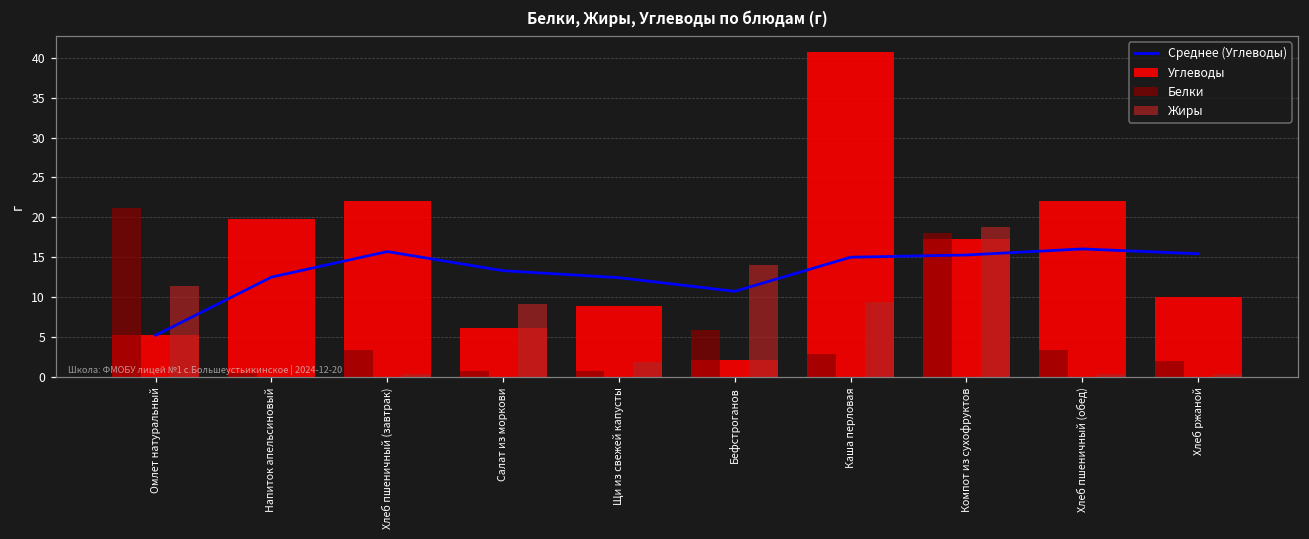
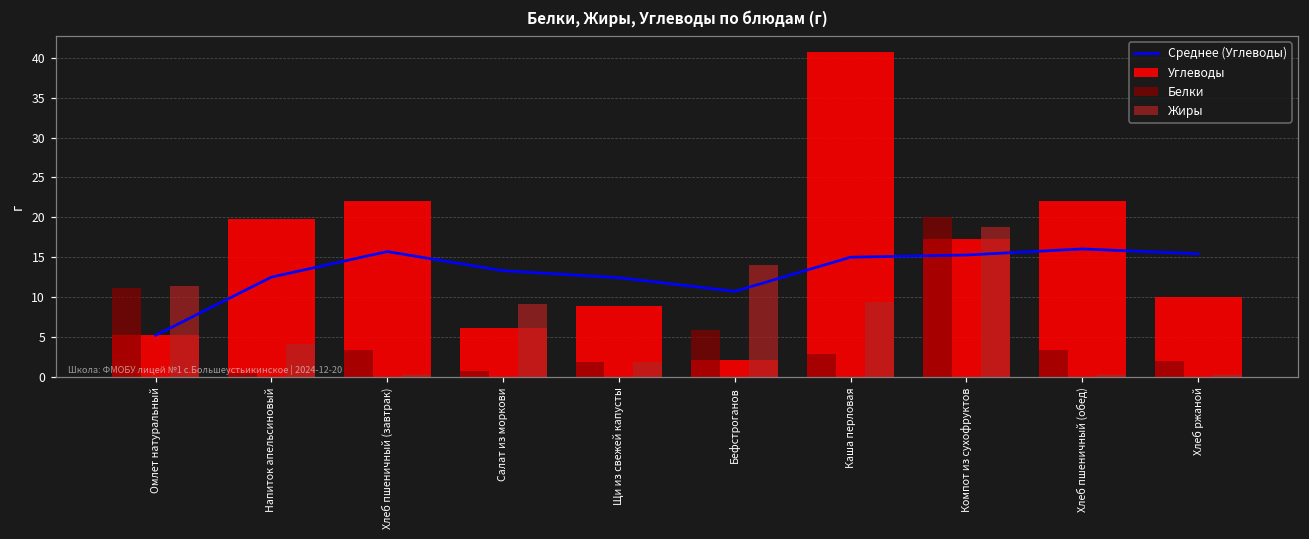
Белки, Омлет натуральный: 21 -> 11
Жиры, Напиток апельсиновый: 0 -> 4
Белки, Щи из свежей капусты: 1 -> 2
Белки, Компот из сухофруктов: 18 -> 20
